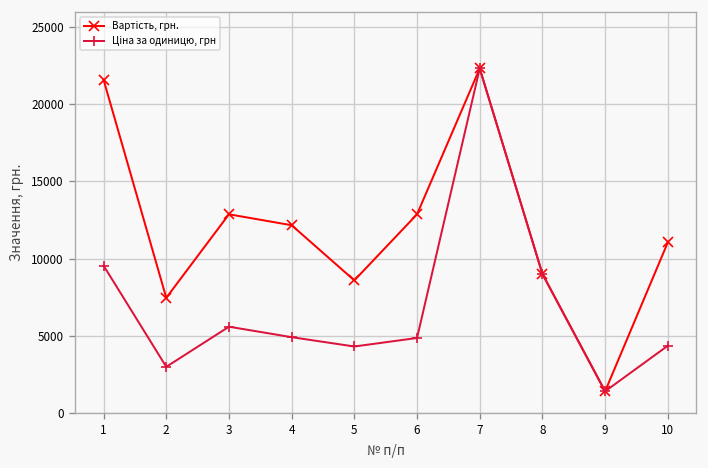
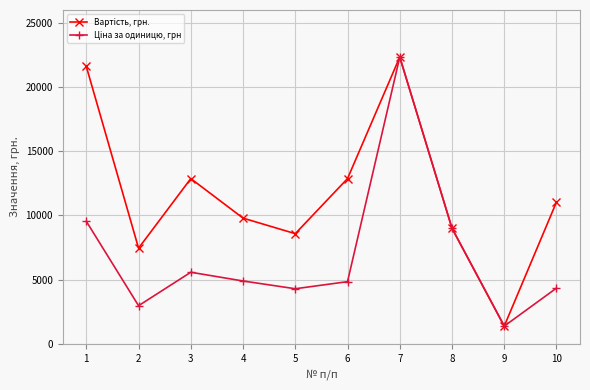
Вартість, грн., 4: 12200 -> 9800
